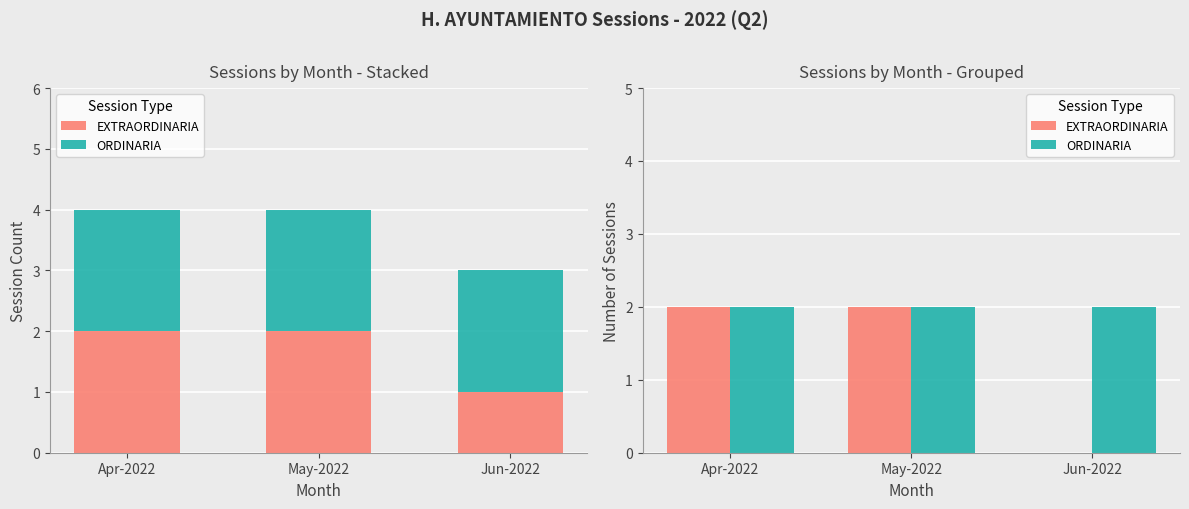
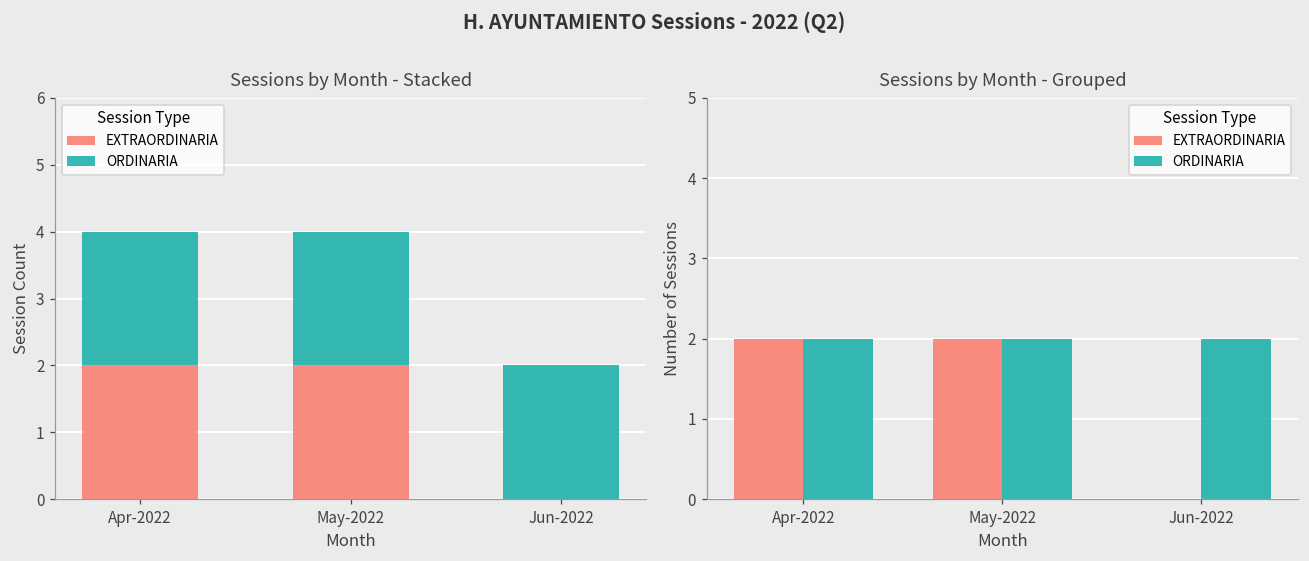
Sessions by Month - Stacked, EXTRAORDINARIA, Jun-2022: 1 -> 0
